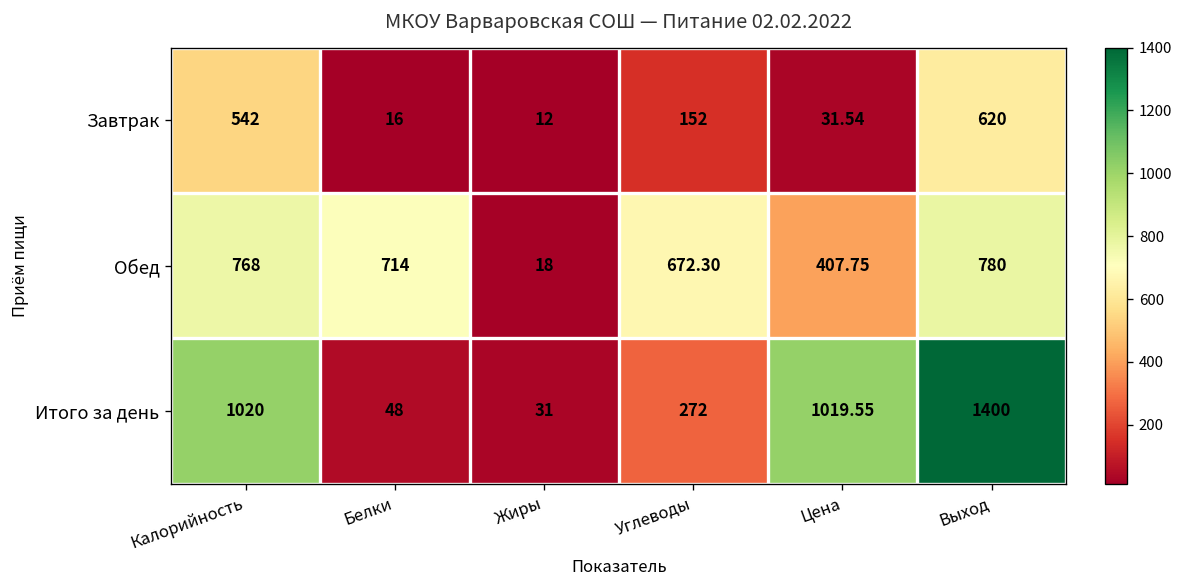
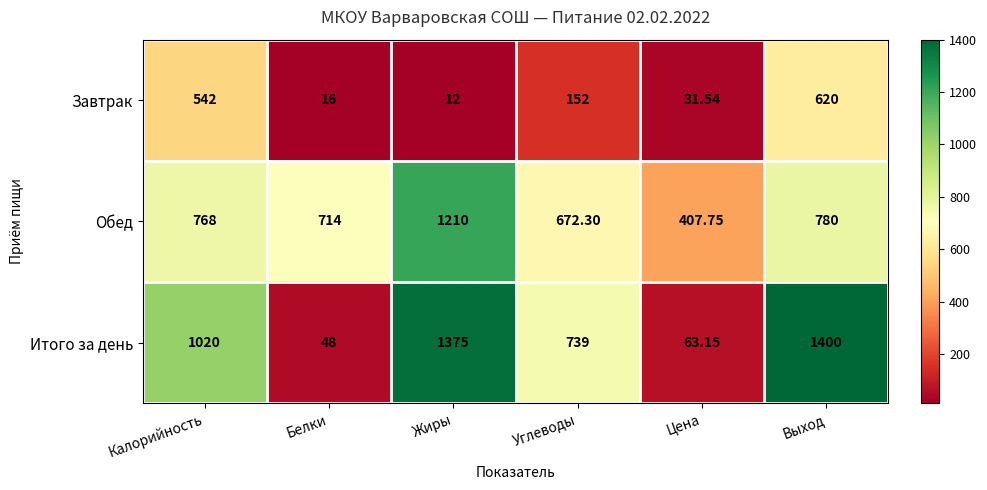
Обед, Жиры: 18 -> 1210
Итого за день, Жиры: 31 -> 1375
Итого за день, Углеводы: 272 -> 739
Итого за день, Цена: 1019.55 -> 63.15
